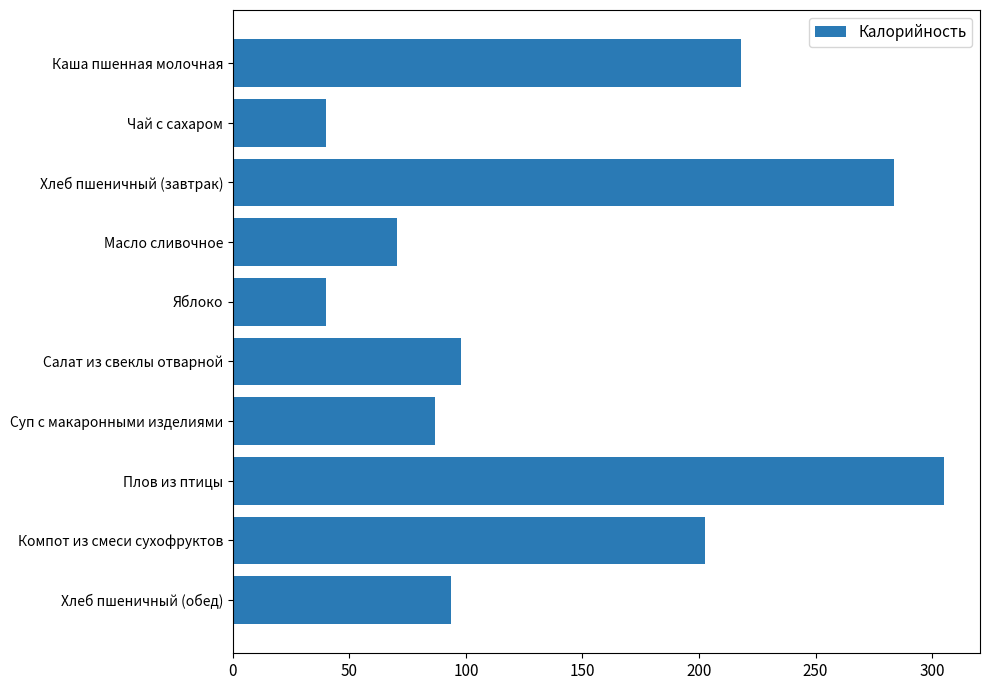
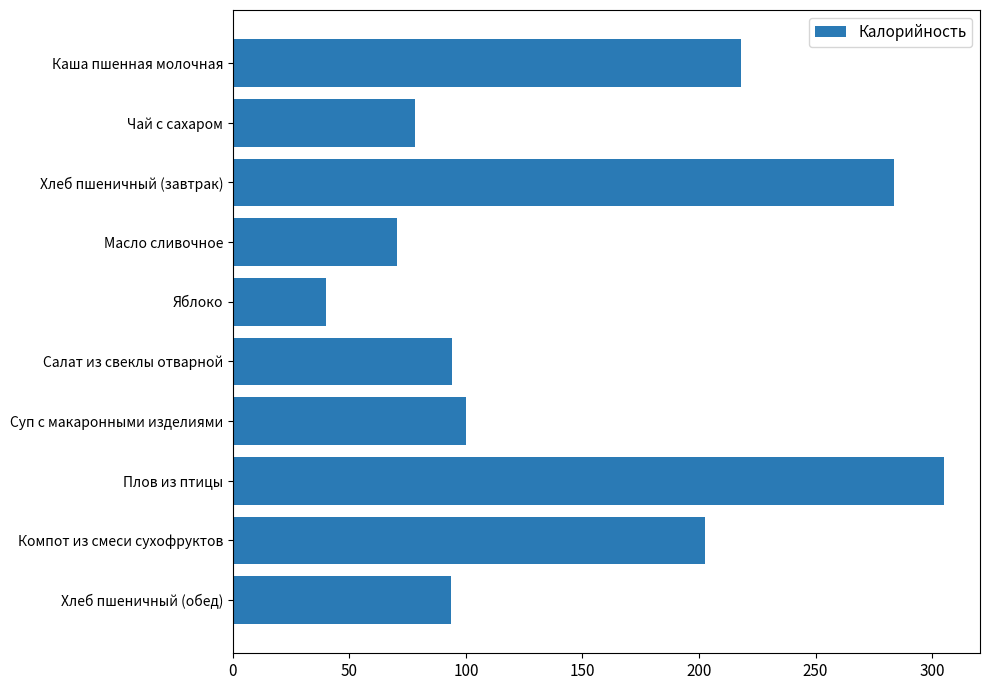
Чай с сахаром: 40 -> 78
Салат из свеклы отварной: 98 -> 94
Суп с макаронными изделиями: 87 -> 100
